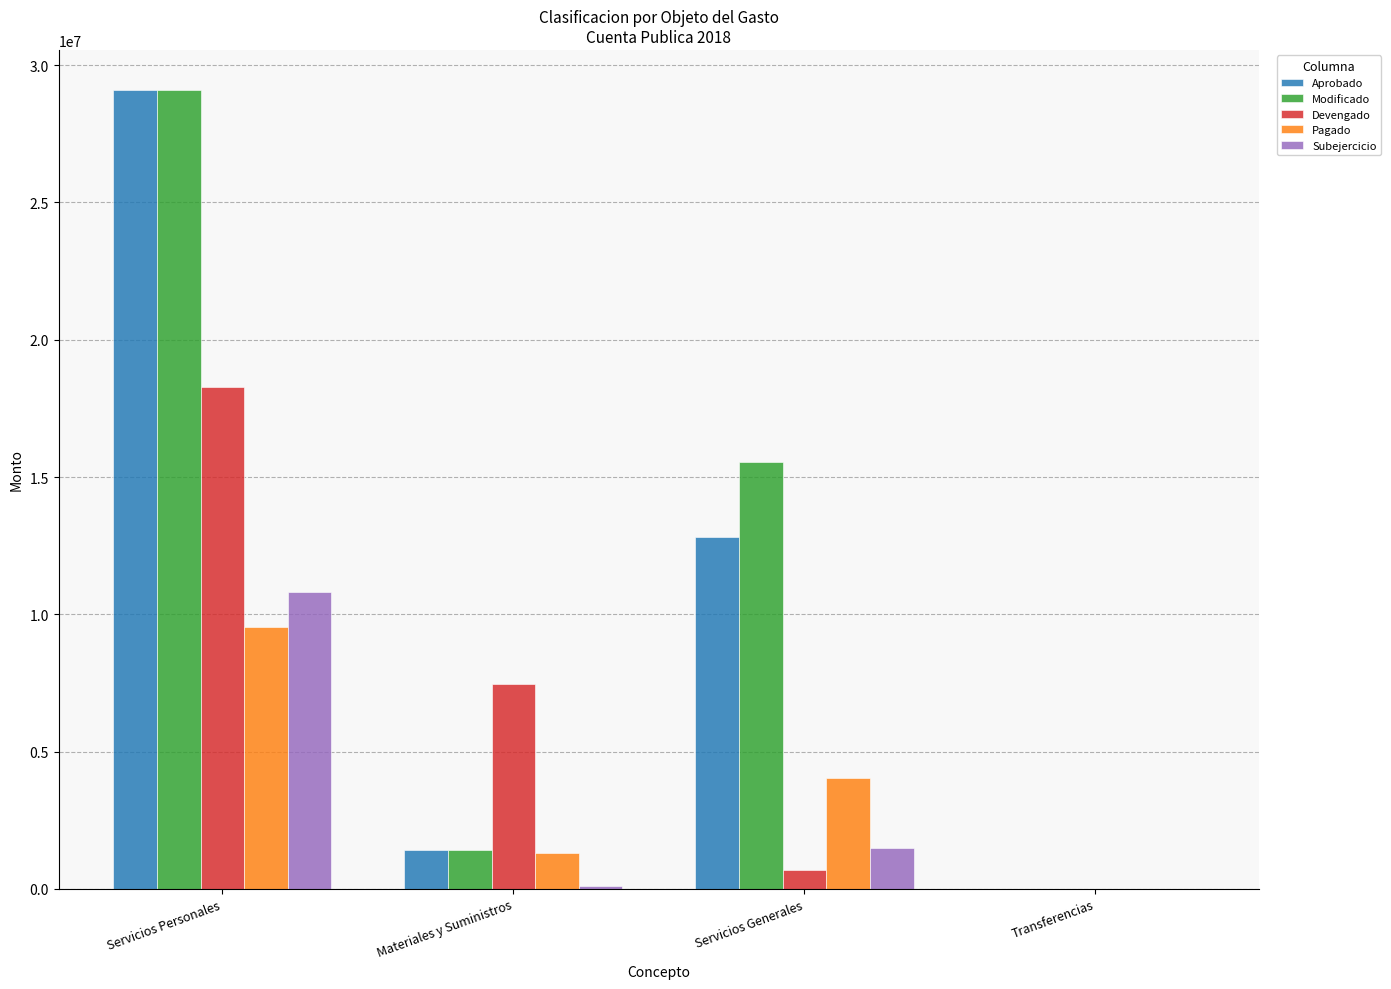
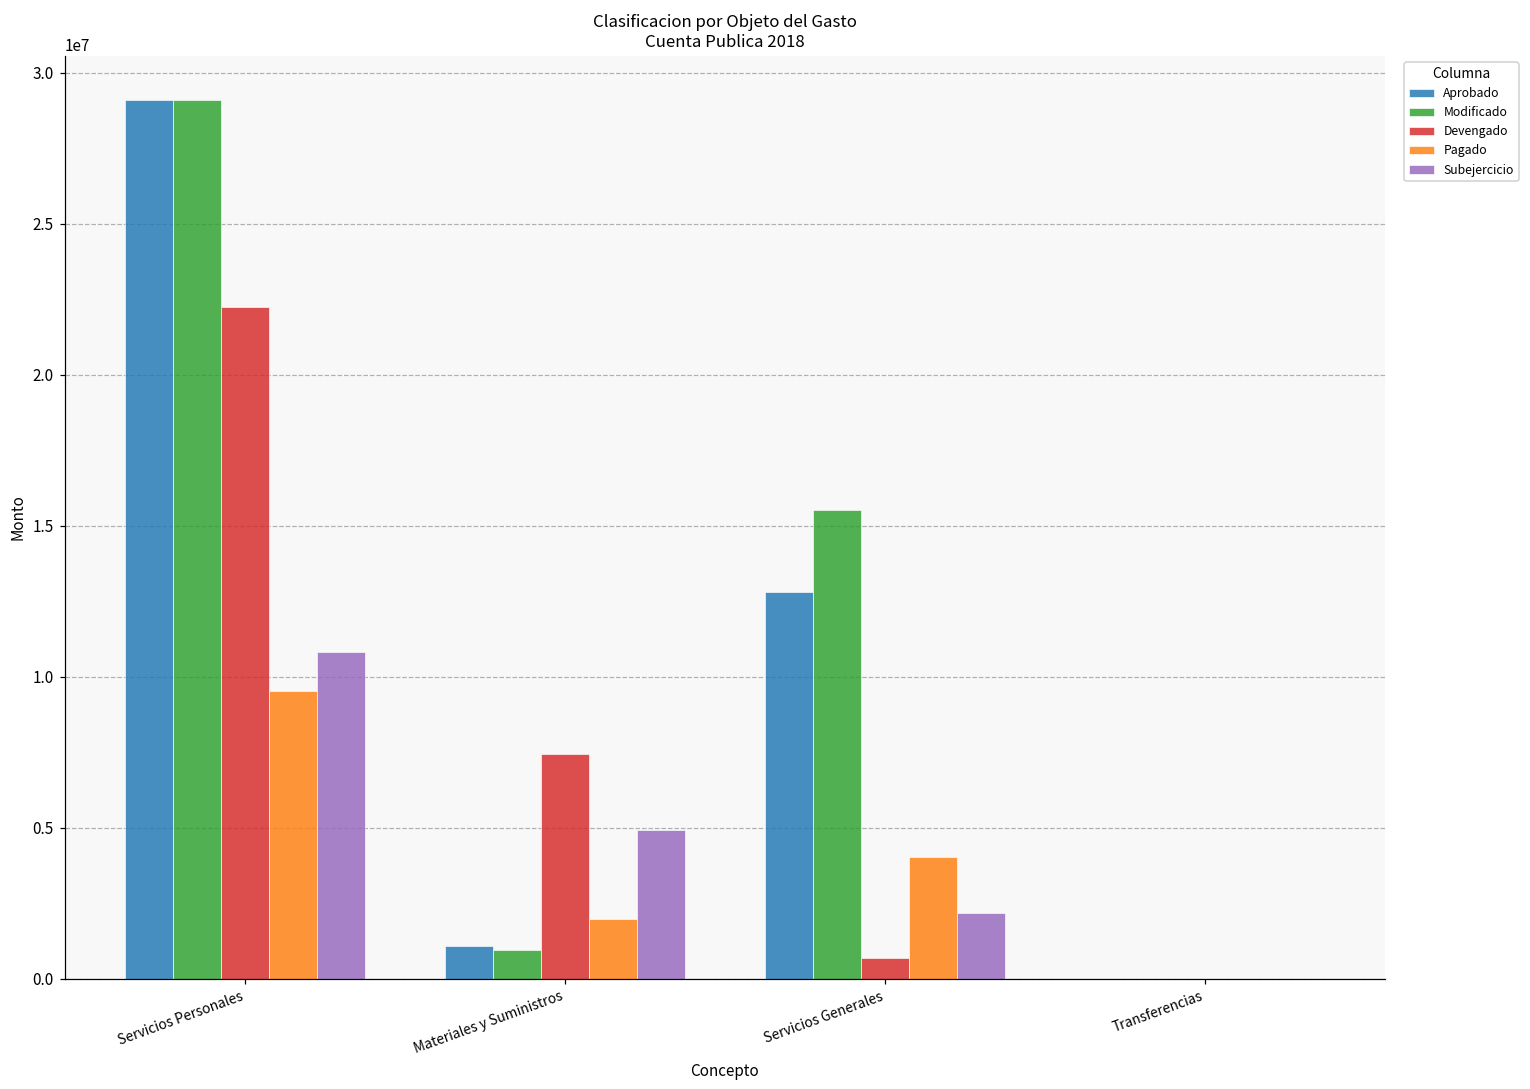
Devengado, Servicios Personales: 18300000 -> 22200000
Aprobado, Materiales y Suministros: 1400000 -> 1100000
Modificado, Materiales y Suministros: 1400000 -> 900000
Pagado, Materiales y Suministros: 1300000 -> 2000000
Subejercicio, Materiales y Suministros: 100000 -> 4900000
Subejercicio, Servicios Generales: 1500000 -> 2200000
